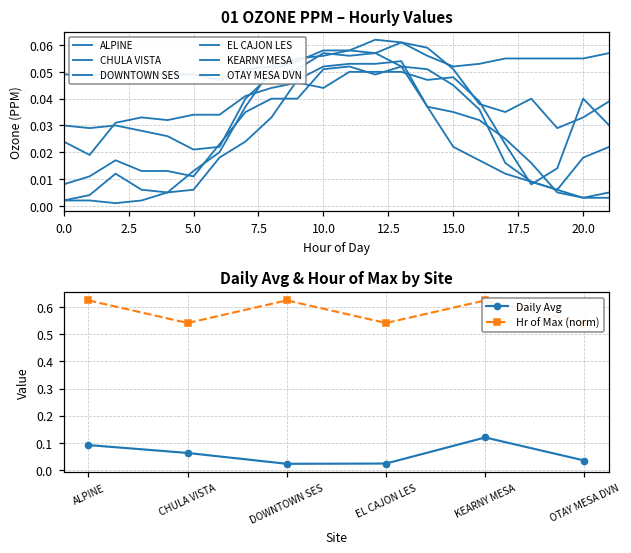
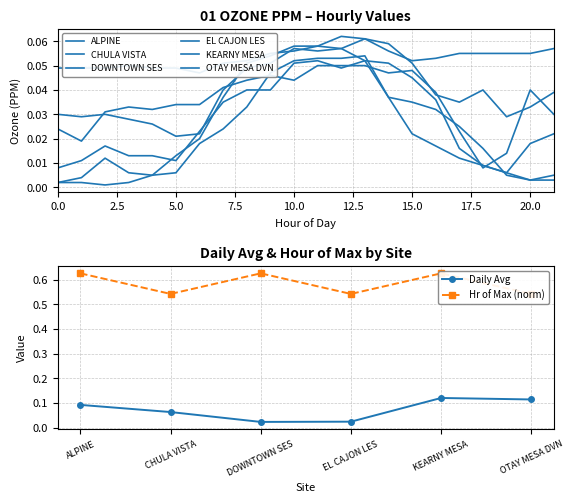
Daily Avg & Hour of Max by Site, Daily Avg, OTAY MESA DVN: 0.04 -> 0.11
